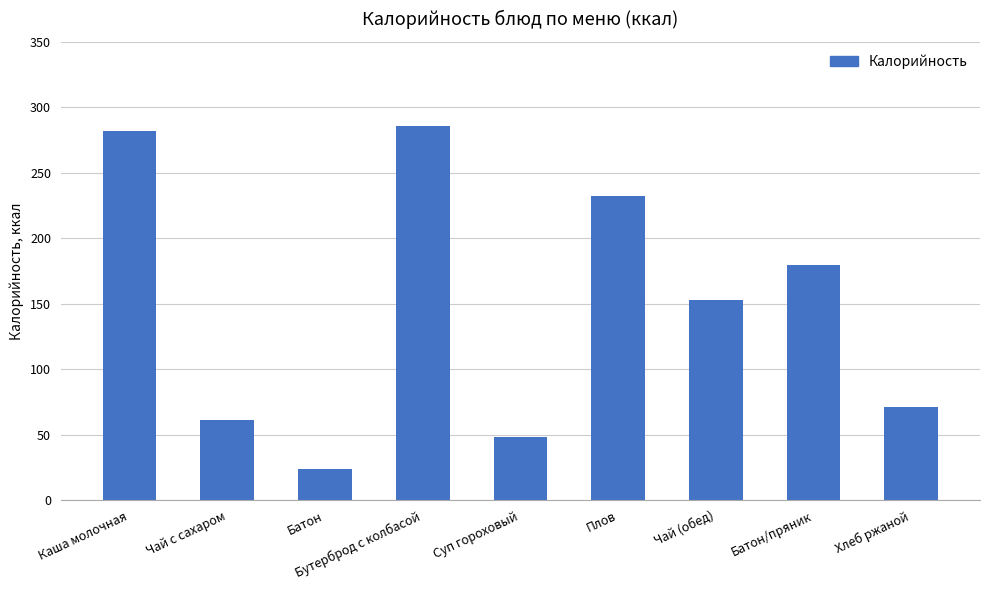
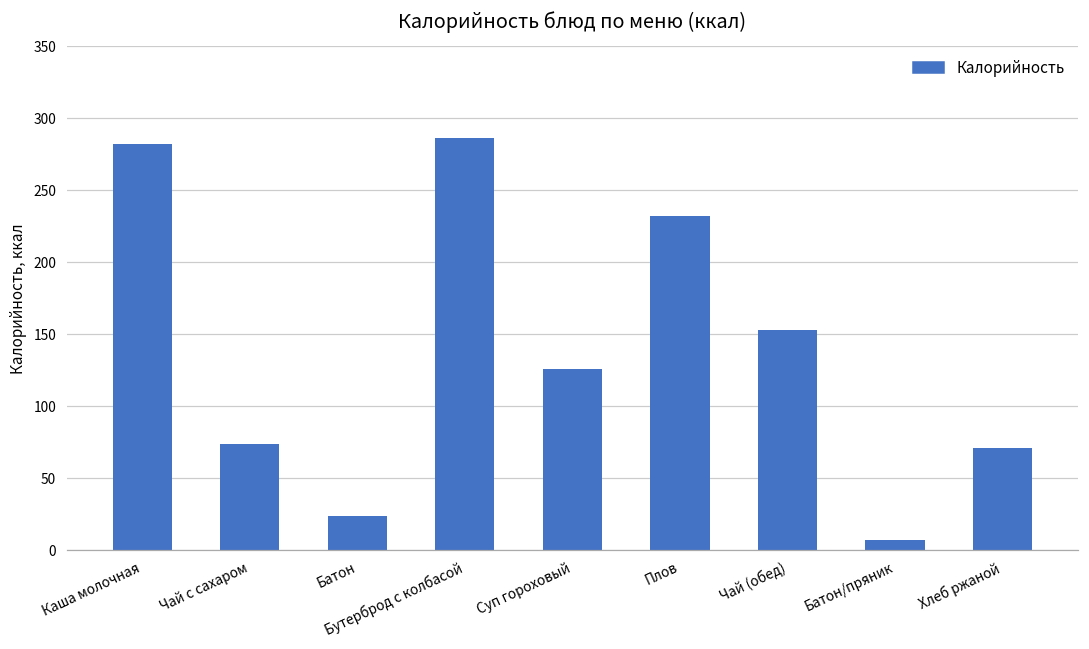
Чай с сахаром: 61 -> 74
Суп гороховый: 48 -> 126
Батон/пряник: 180 -> 7
